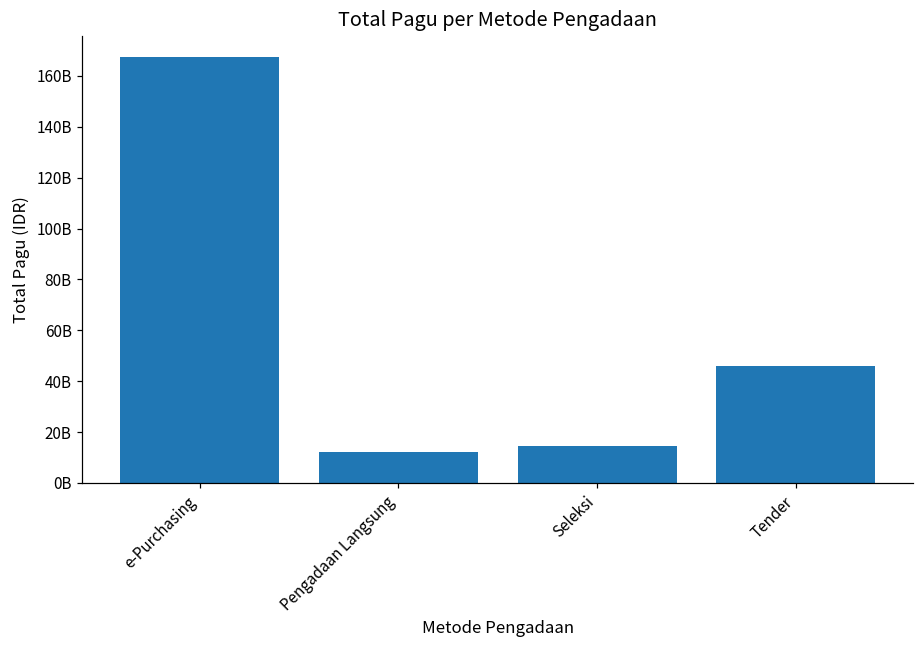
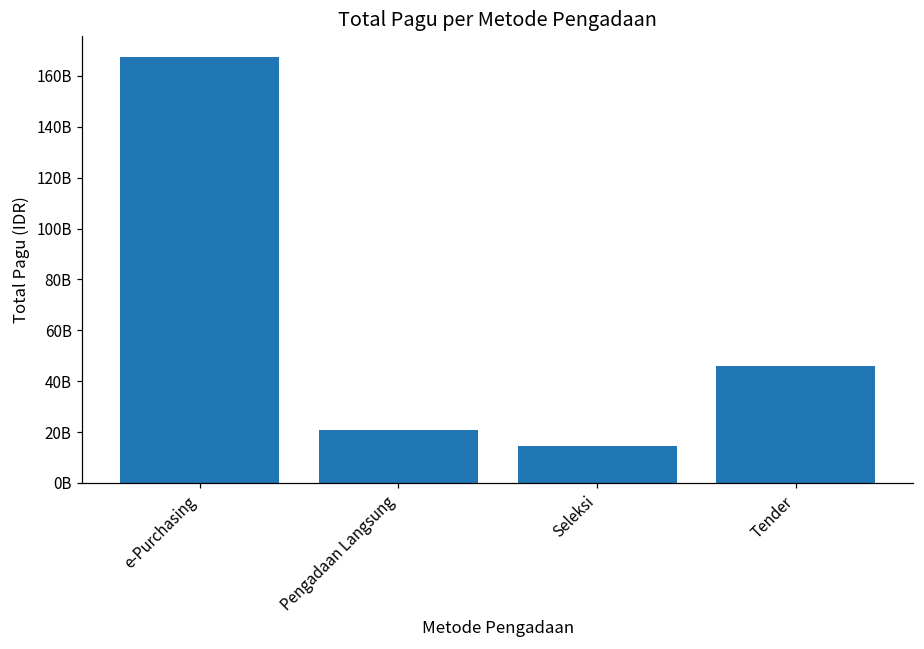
Pengadaan Langsung: 12000000000 -> 21000000000
